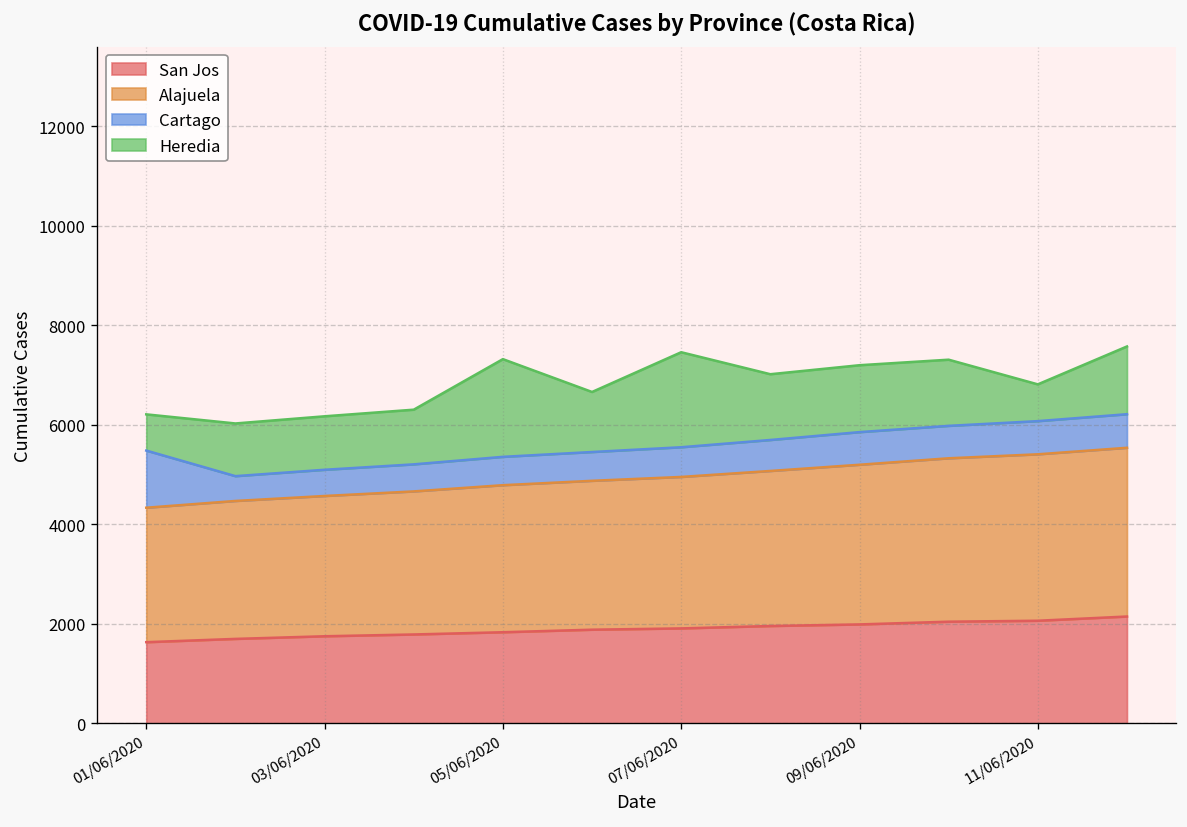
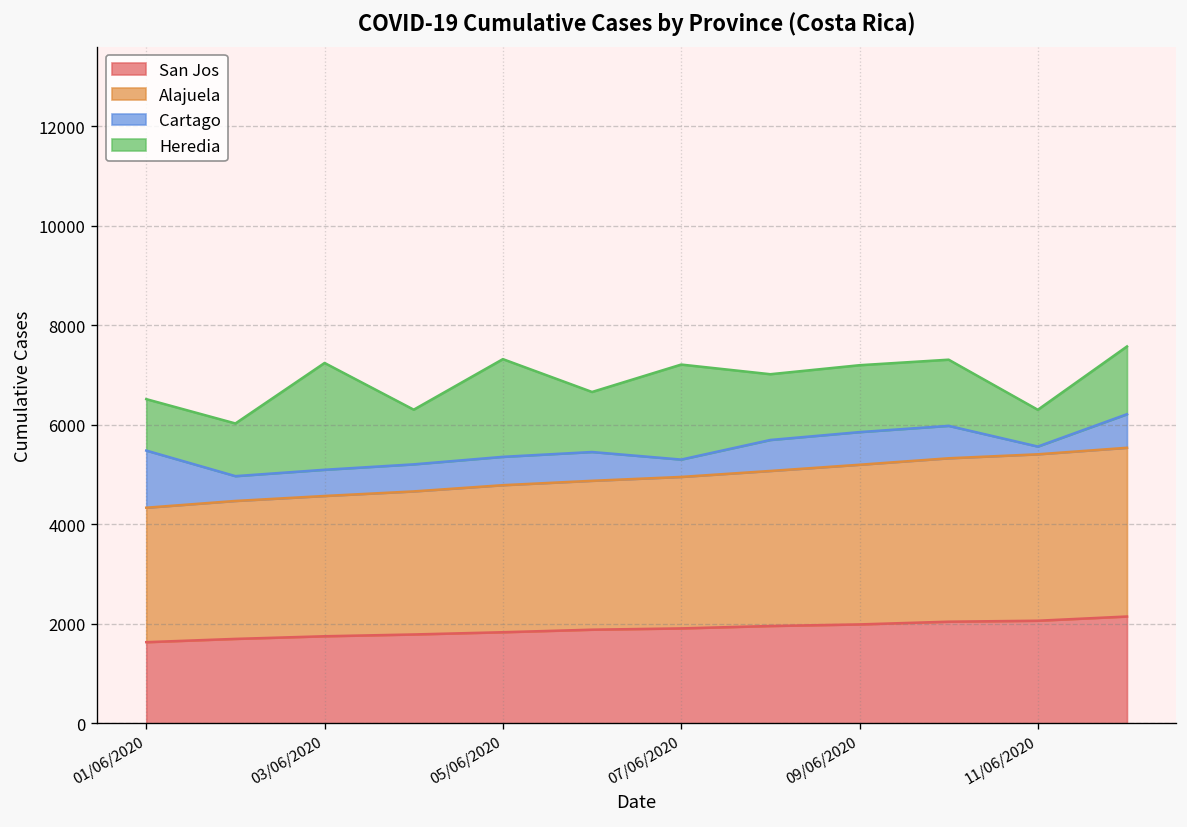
Heredia, 01/06/2020: 700 -> 1000
Heredia, 03/06/2020: 1100 -> 2100
Cartago, 07/06/2020: 600 -> 300
Cartago, 11/06/2020: 700 -> 200
